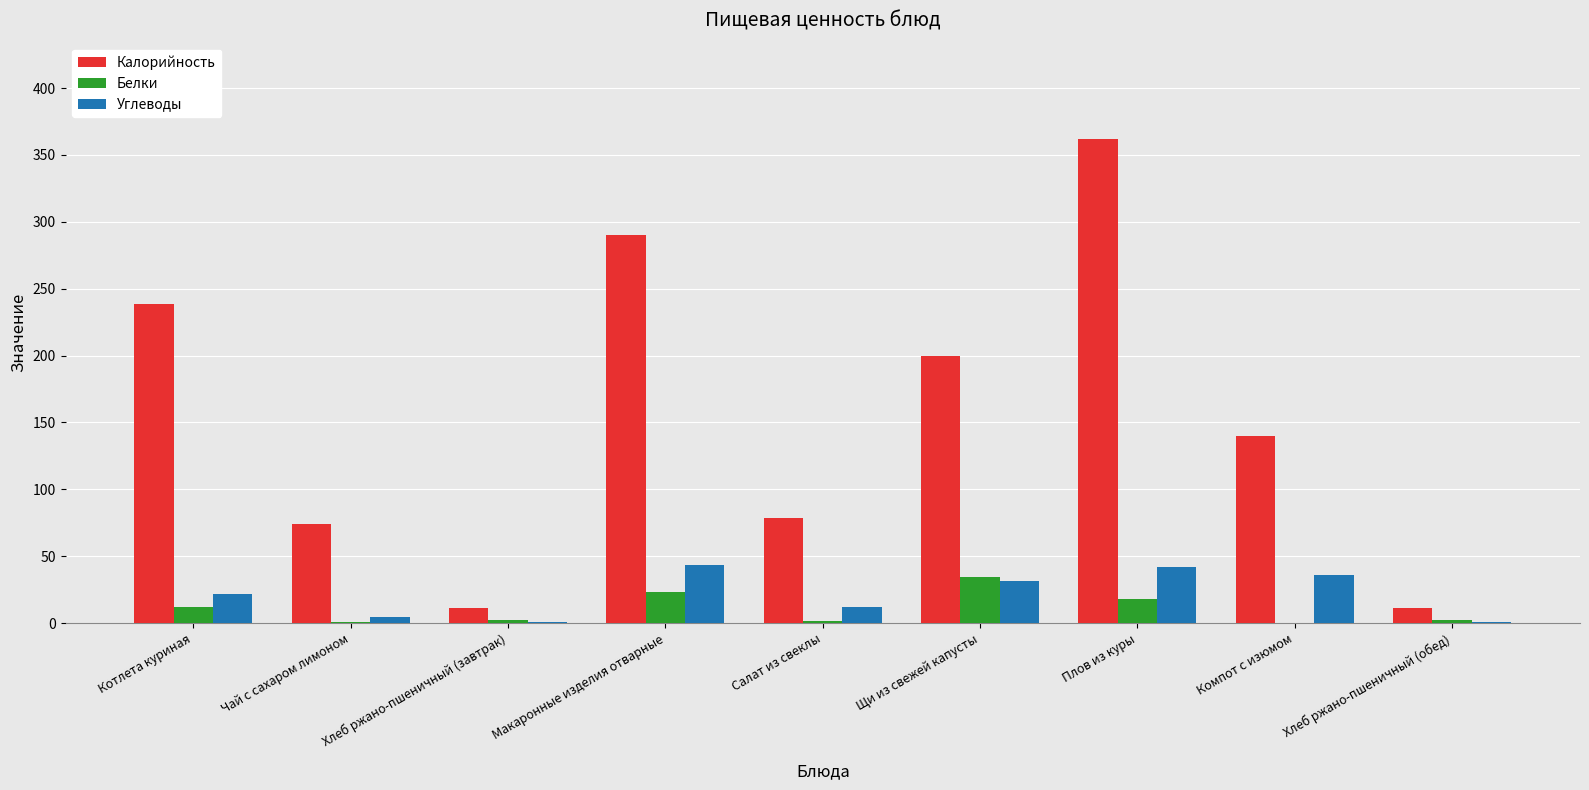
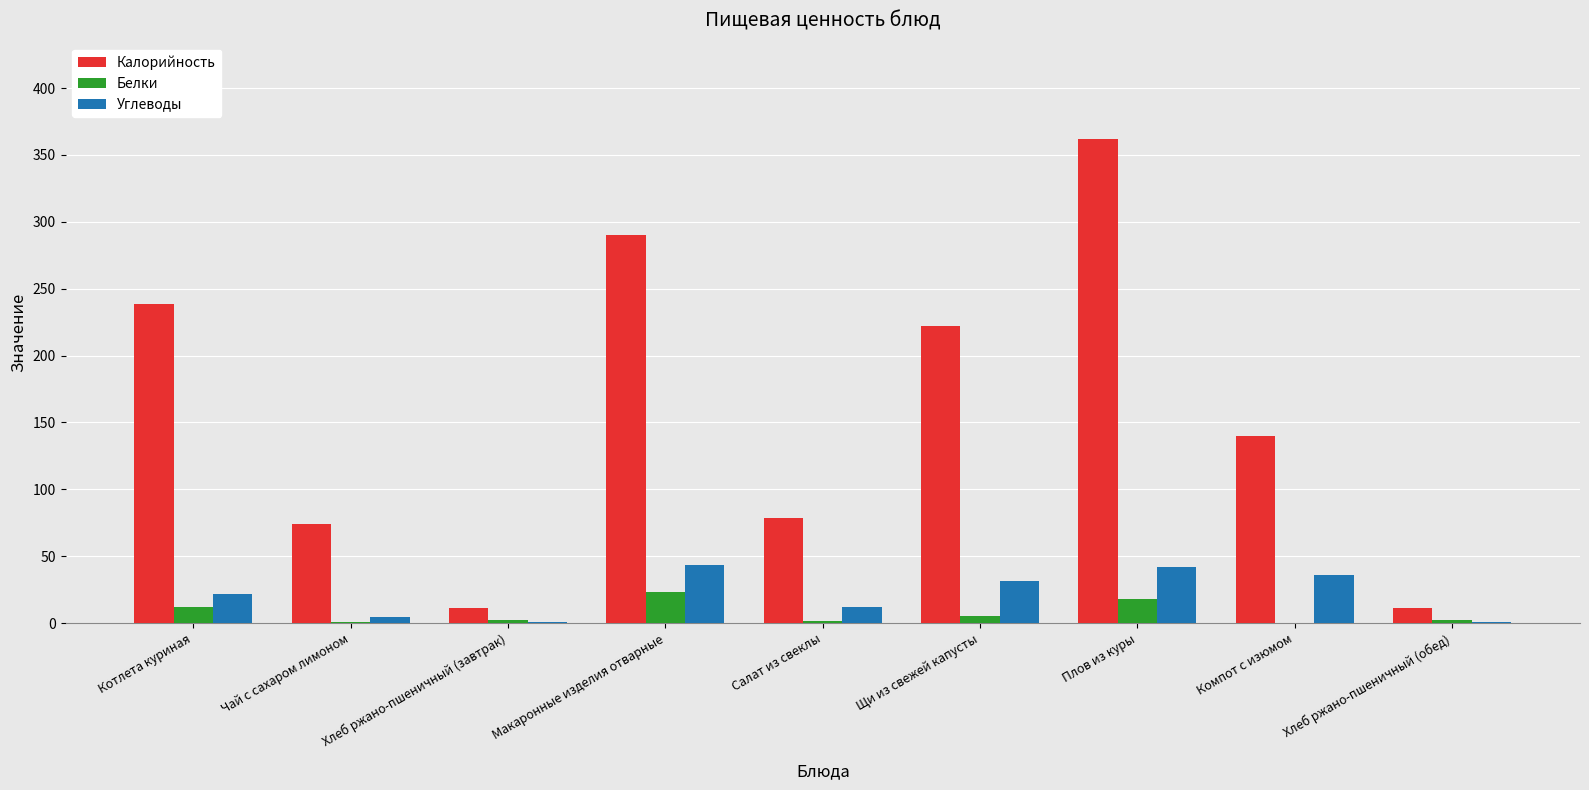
Калорийность, Щи из свежей капусты: 200 -> 222
Белки, Щи из свежей капусты: 34 -> 5
